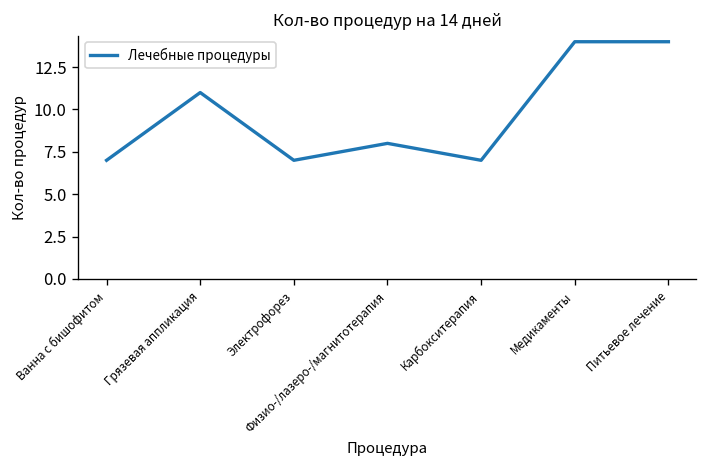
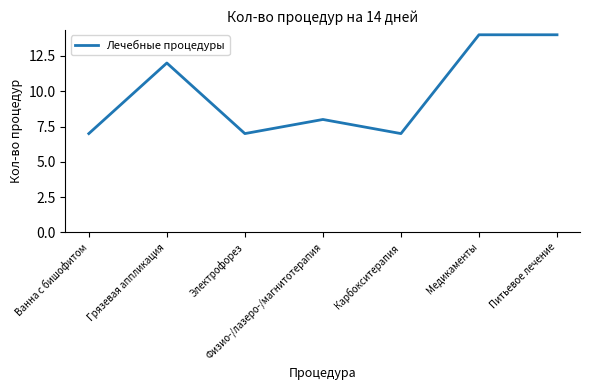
Грязевая аппликация: 11 -> 12
